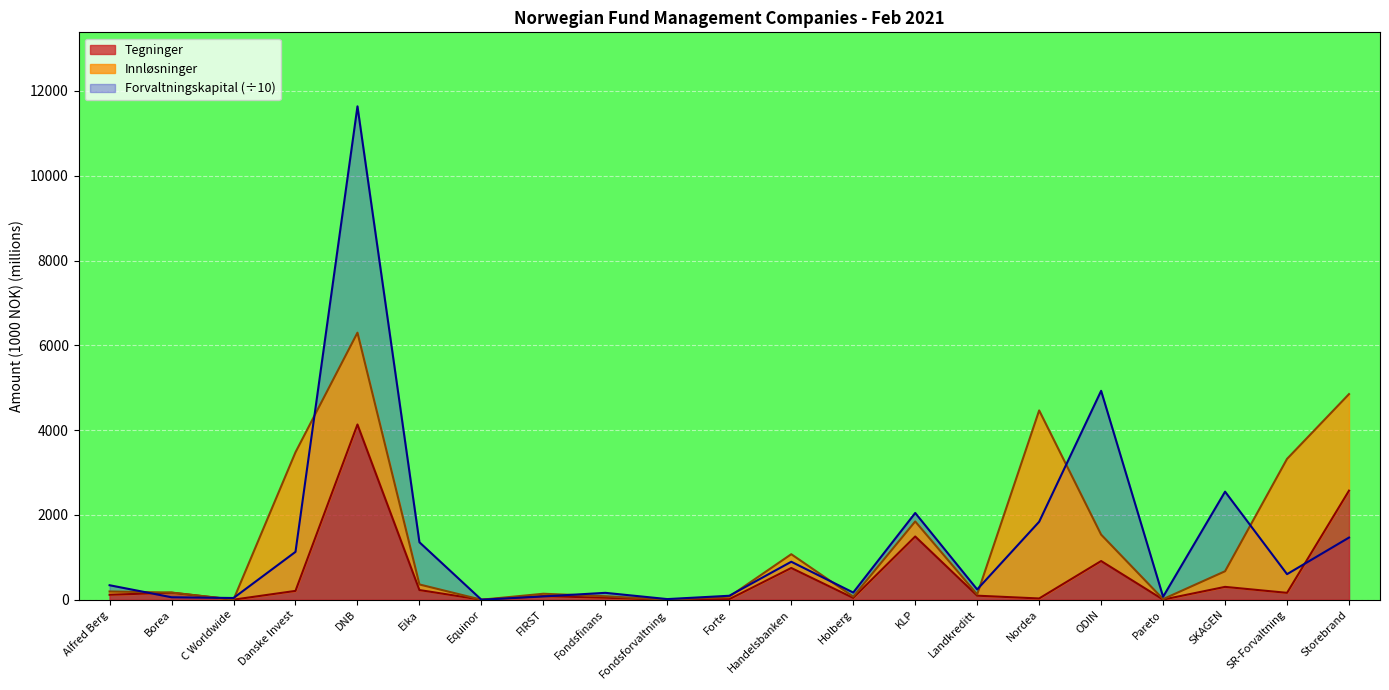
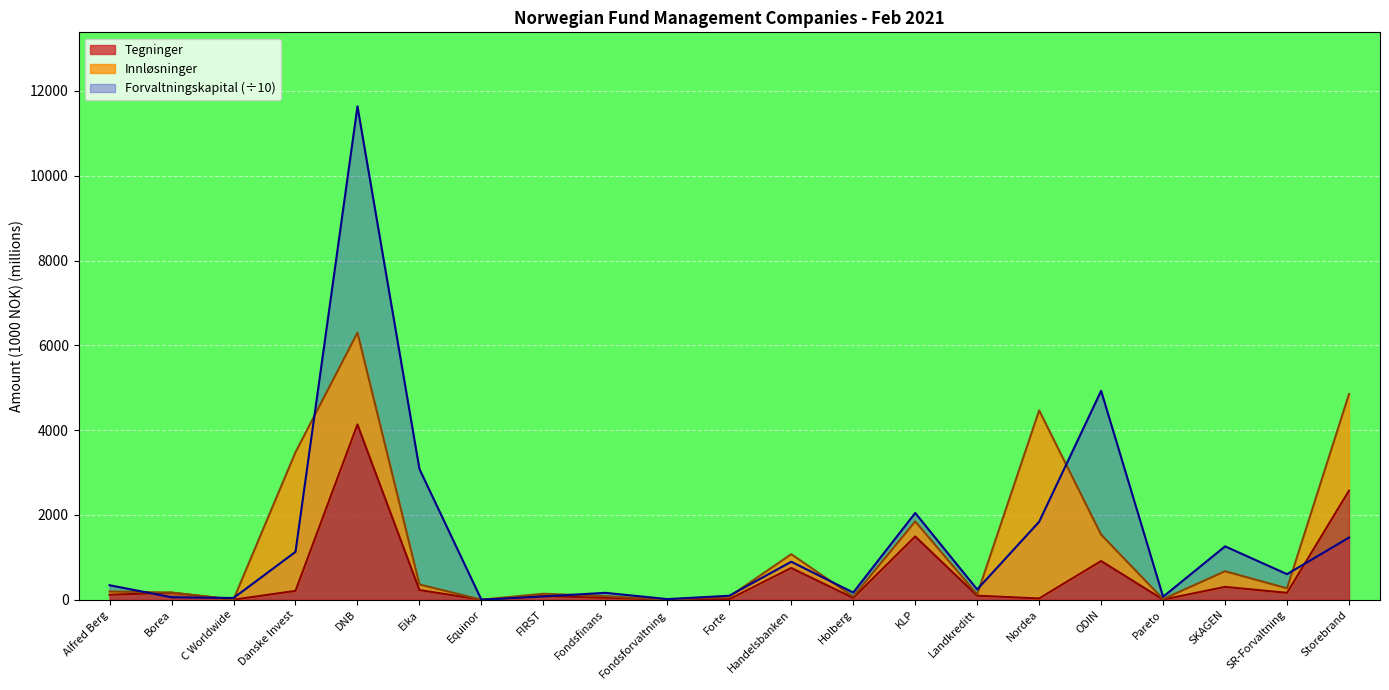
Forvaltningskapital (÷10), Eika: 1400 -> 3100
Forvaltningskapital (÷10), SKAGEN: 2500 -> 1300
Innløsninger, SR-Forvaltning: 3200 -> 100
